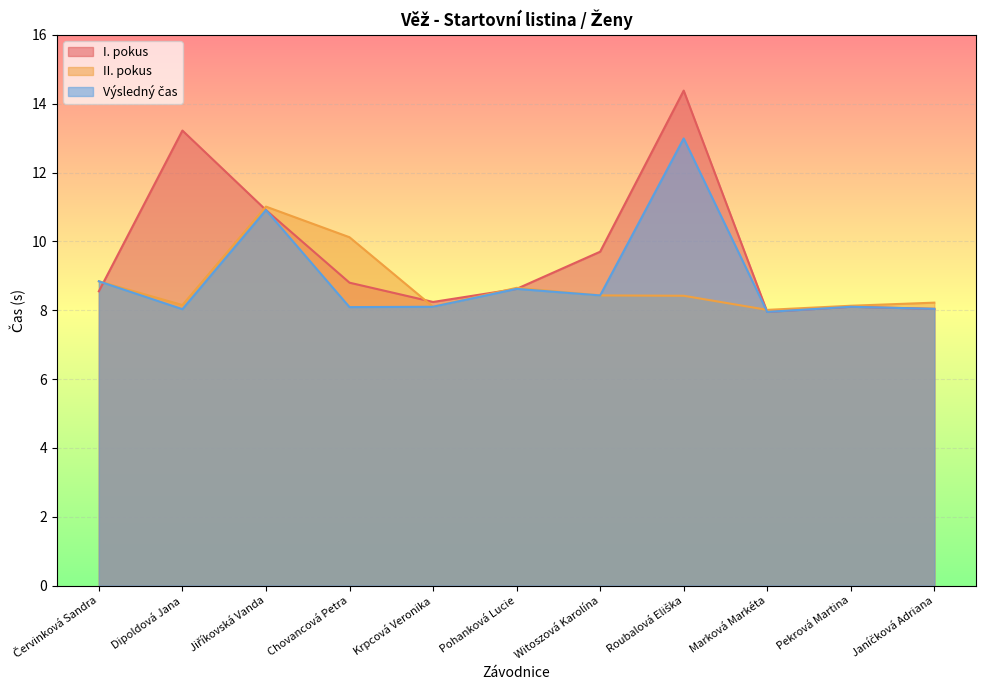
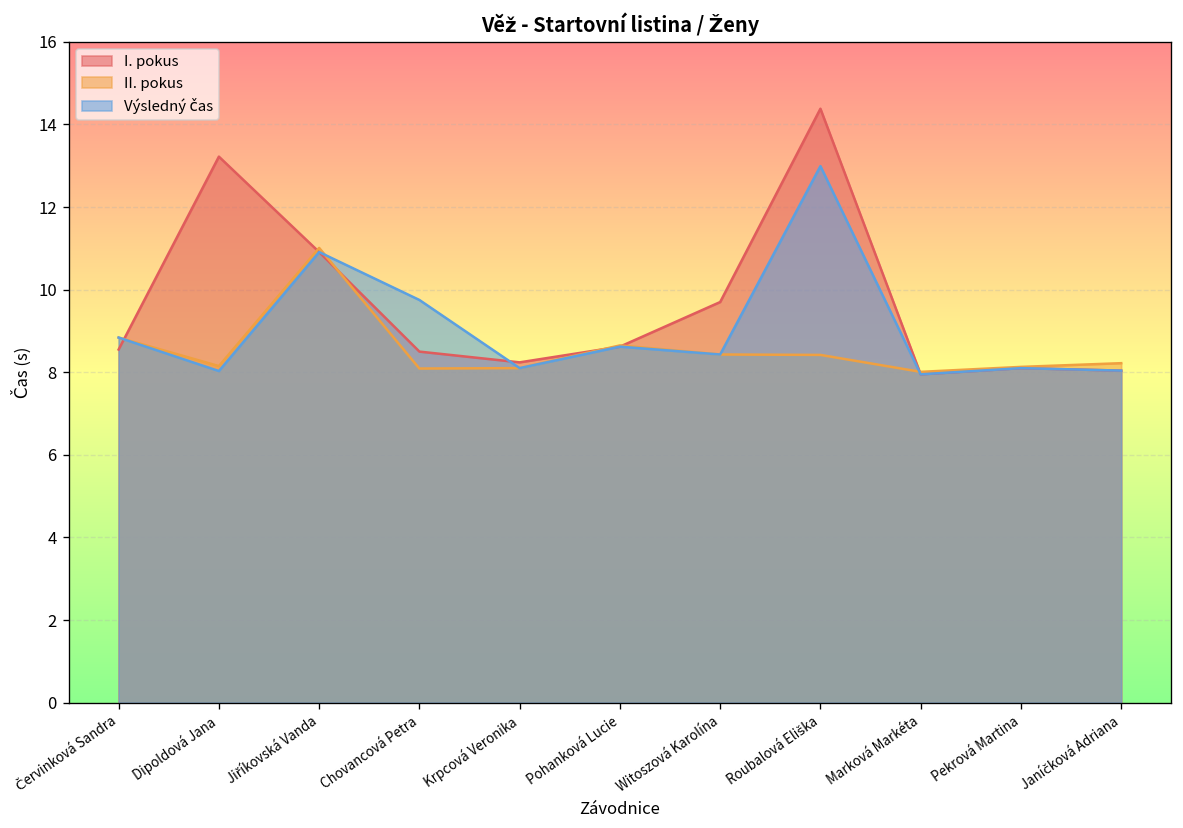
I. pokus, Chovancová Petra: 8.8 -> 8.5
II. pokus, Chovancová Petra: 10.1 -> 8.1
Výsledný čas, Chovancová Petra: 8.1 -> 9.8
